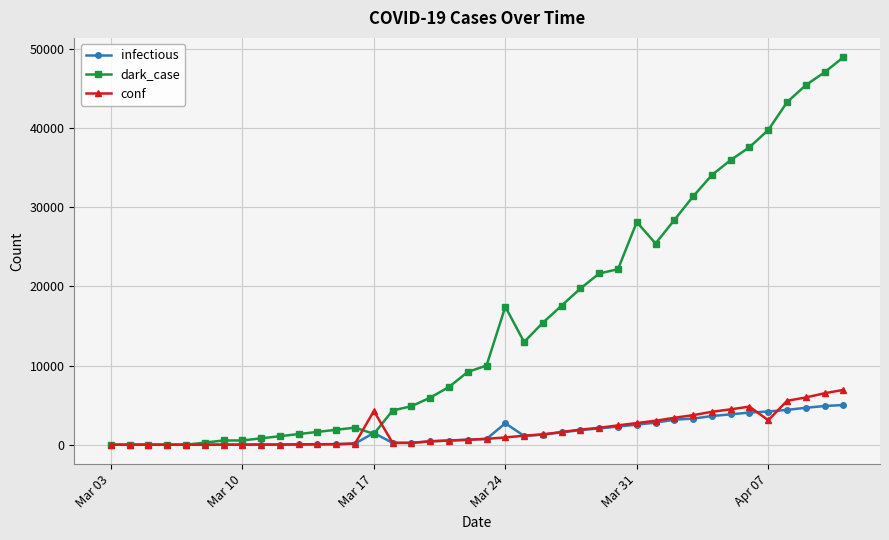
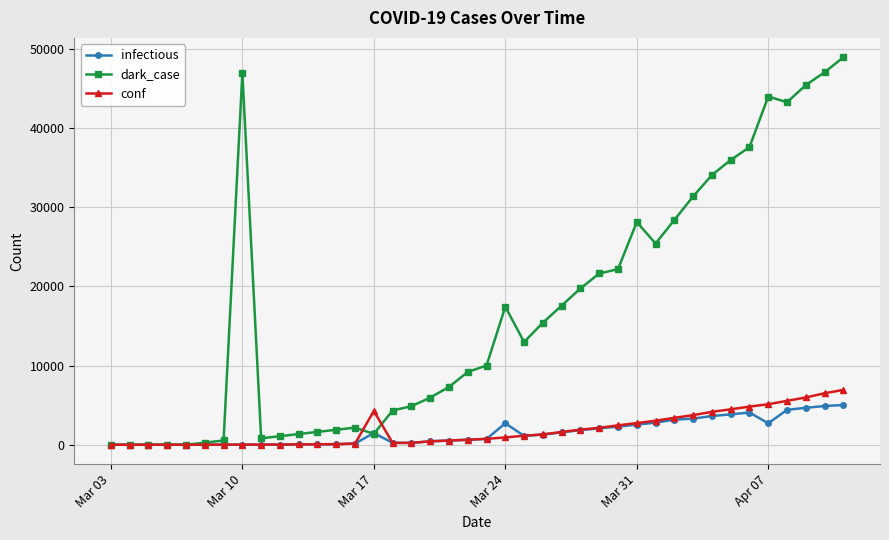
dark_case, Mar 10: 1000 -> 47000
infectious, Apr 07: 4000 -> 3000
dark_case, Apr 07: 40000 -> 44000
conf, Apr 07: 3000 -> 5000
